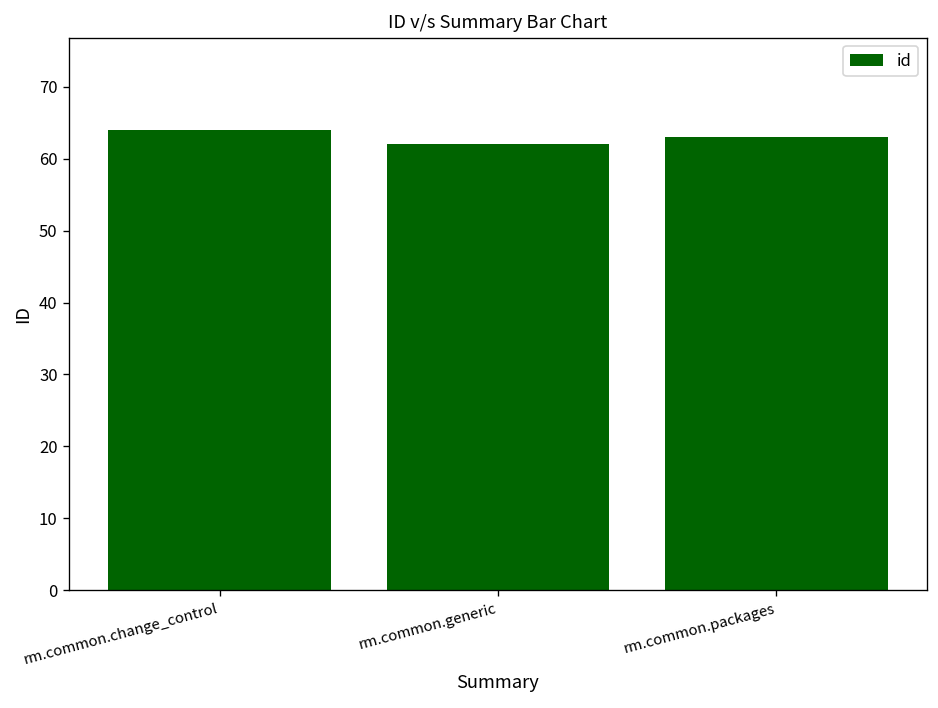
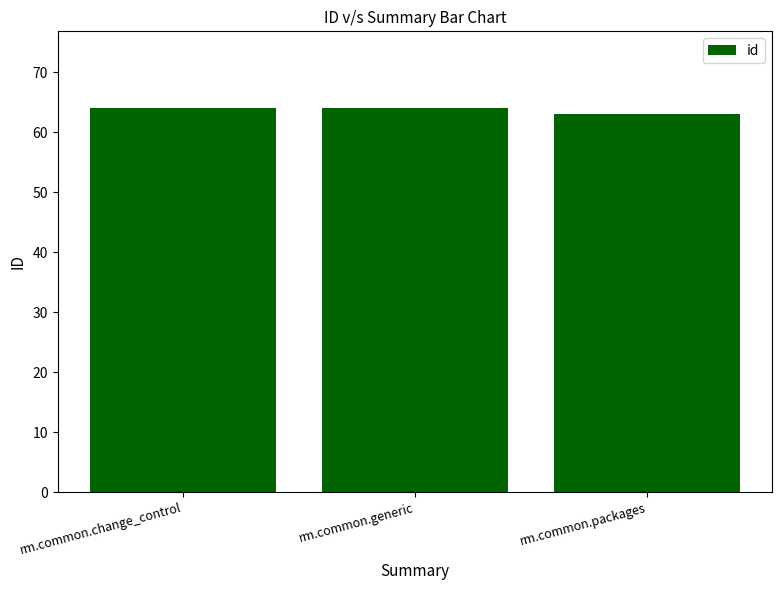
rm.common.generic: 62 -> 64
